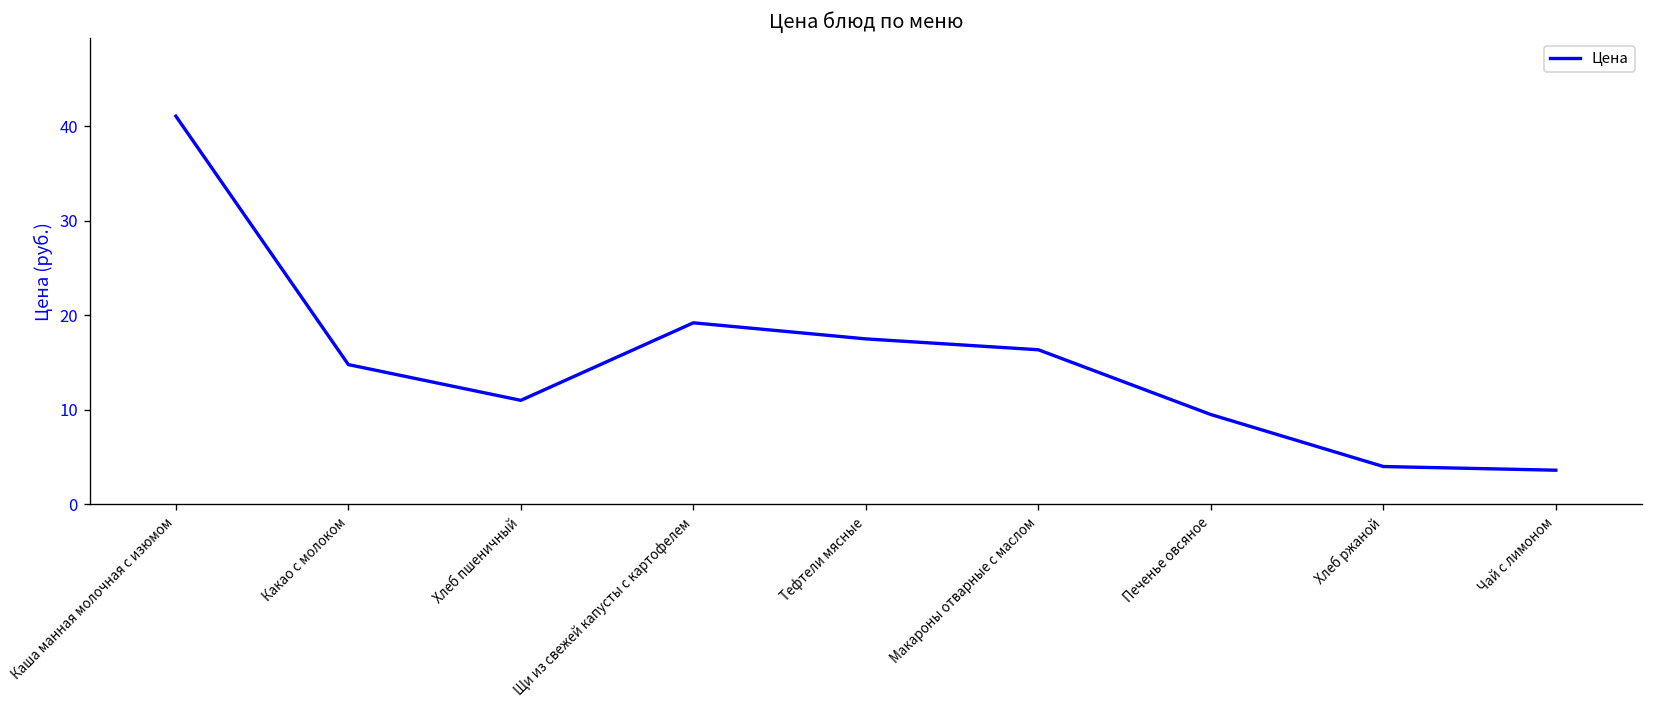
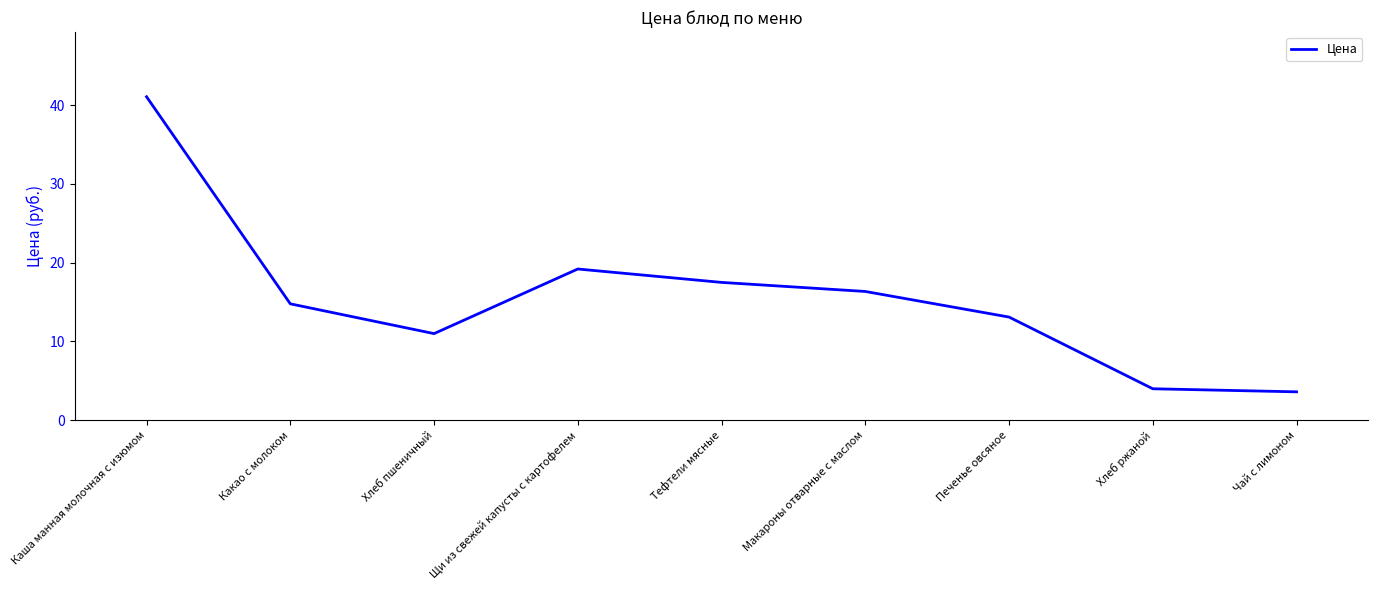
Печенье овсяное: 10 -> 13
